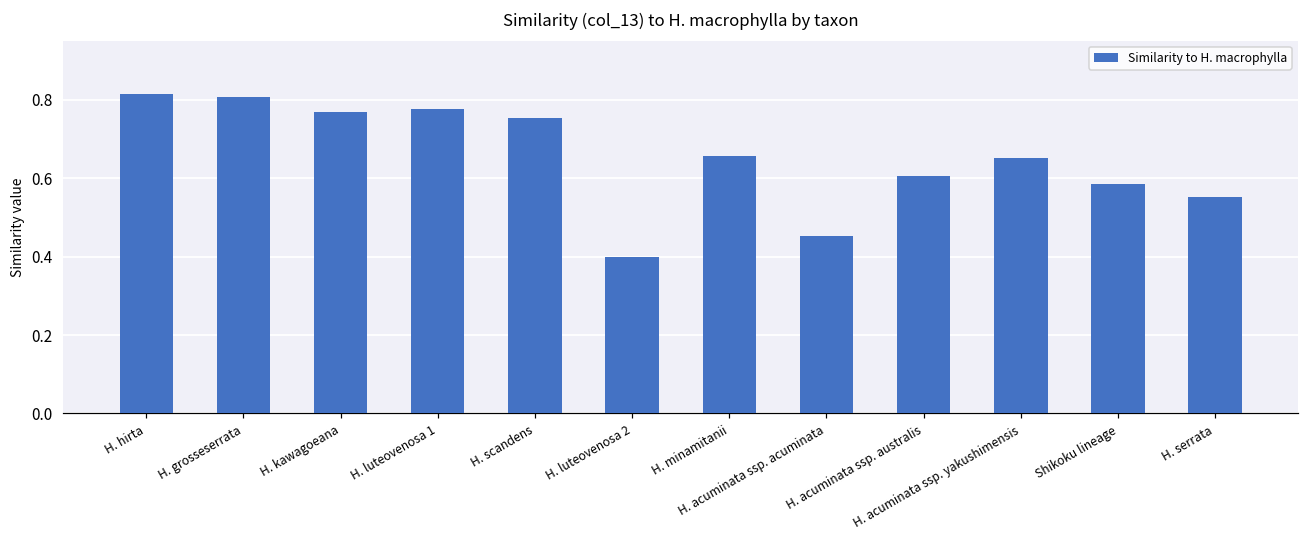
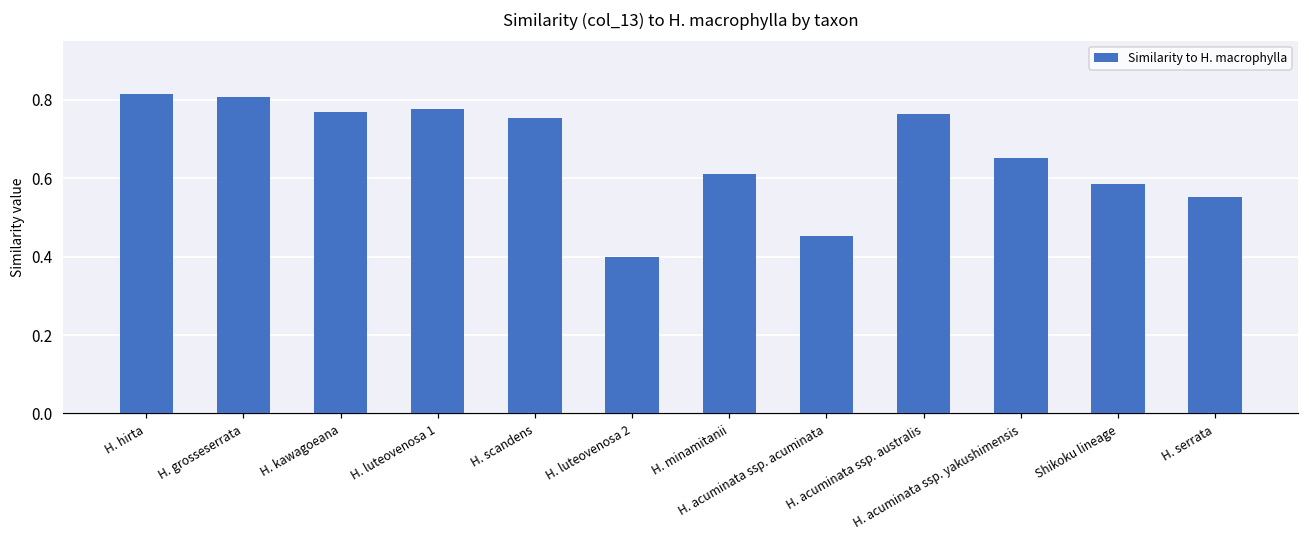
H. minamitanii: 0.66 -> 0.61
H. acuminata ssp. australis: 0.61 -> 0.76
